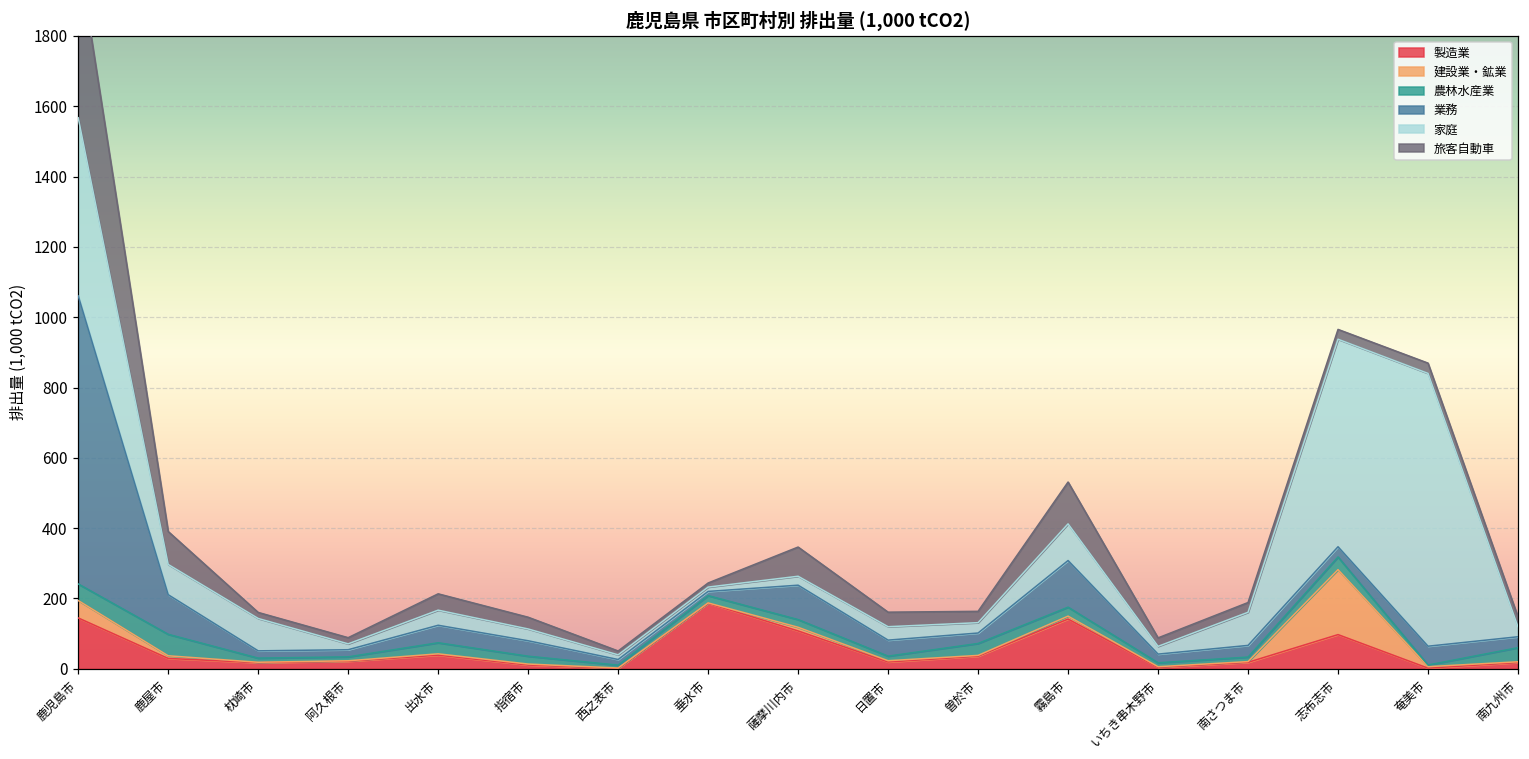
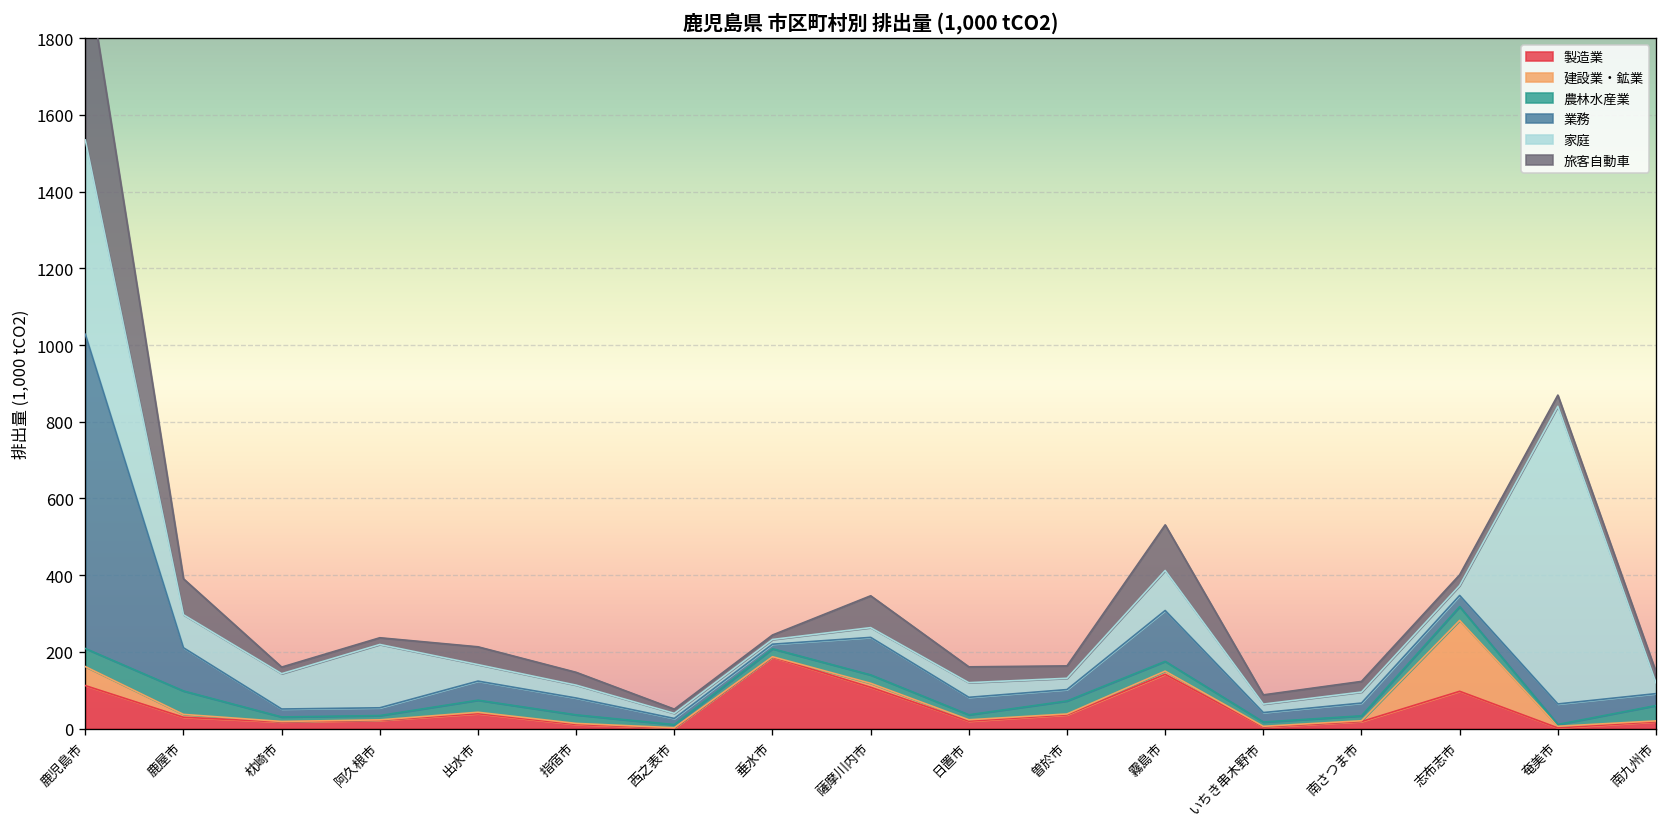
製造業, 鹿児島市: 140 -> 110
家庭, 阿久根市: 20 -> 170
家庭, 南さつま市: 90 -> 30
家庭, 志布志市: 590 -> 30
